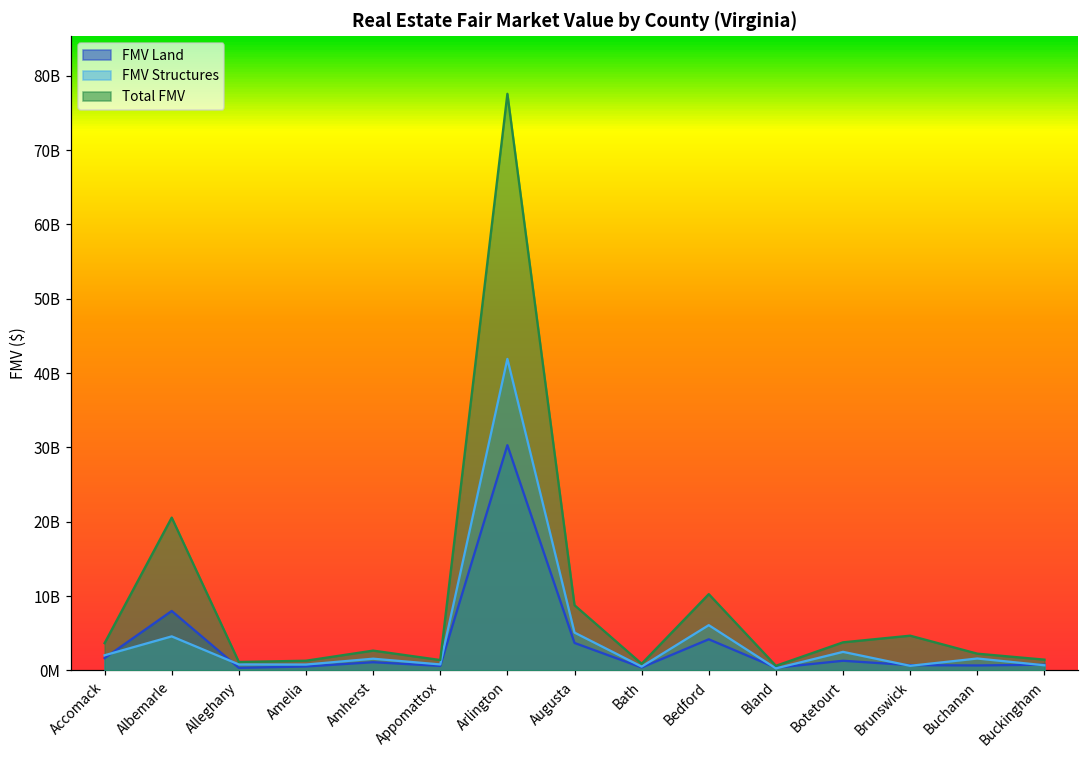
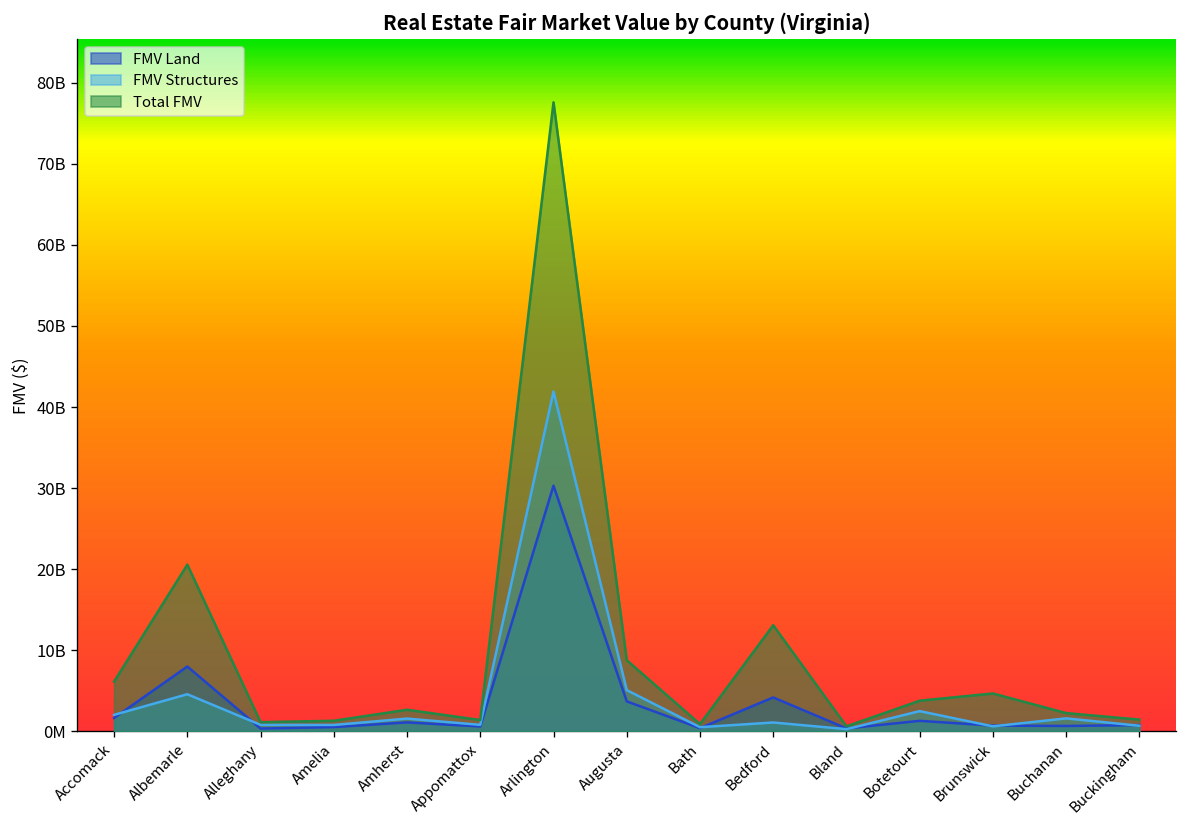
Total FMV, Accomack: 4000000000 -> 6000000000
FMV Structures, Bedford: 6000000000 -> 1000000000
Total FMV, Bedford: 10000000000 -> 13000000000
